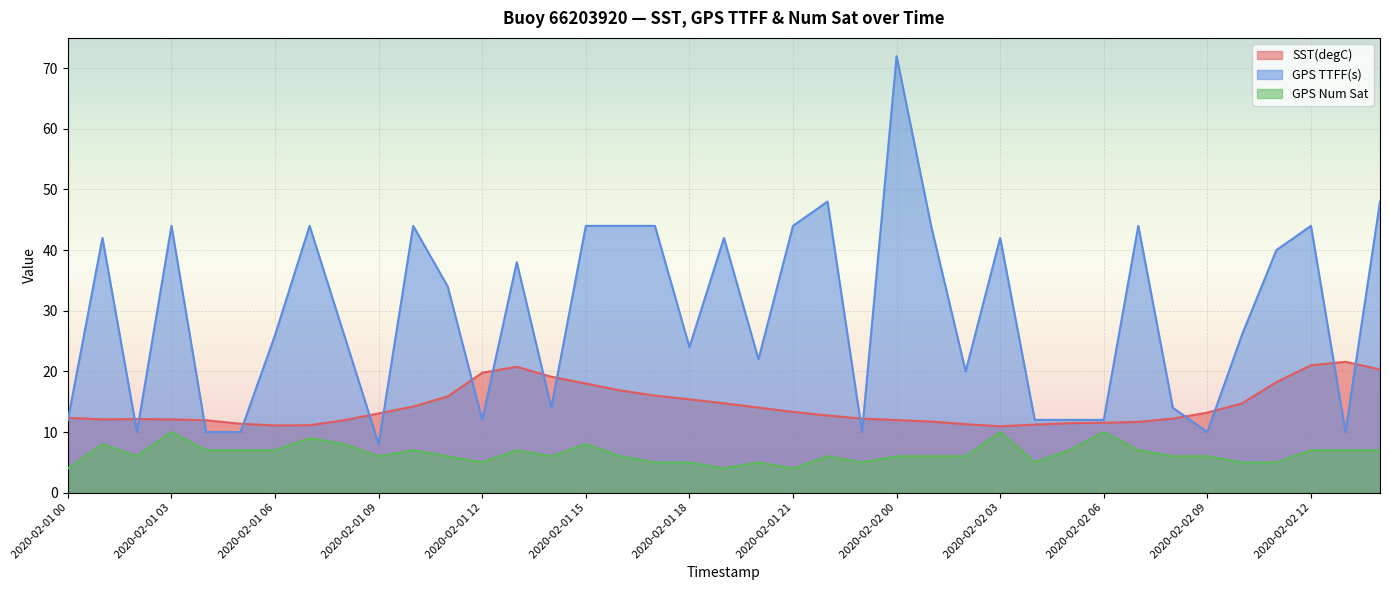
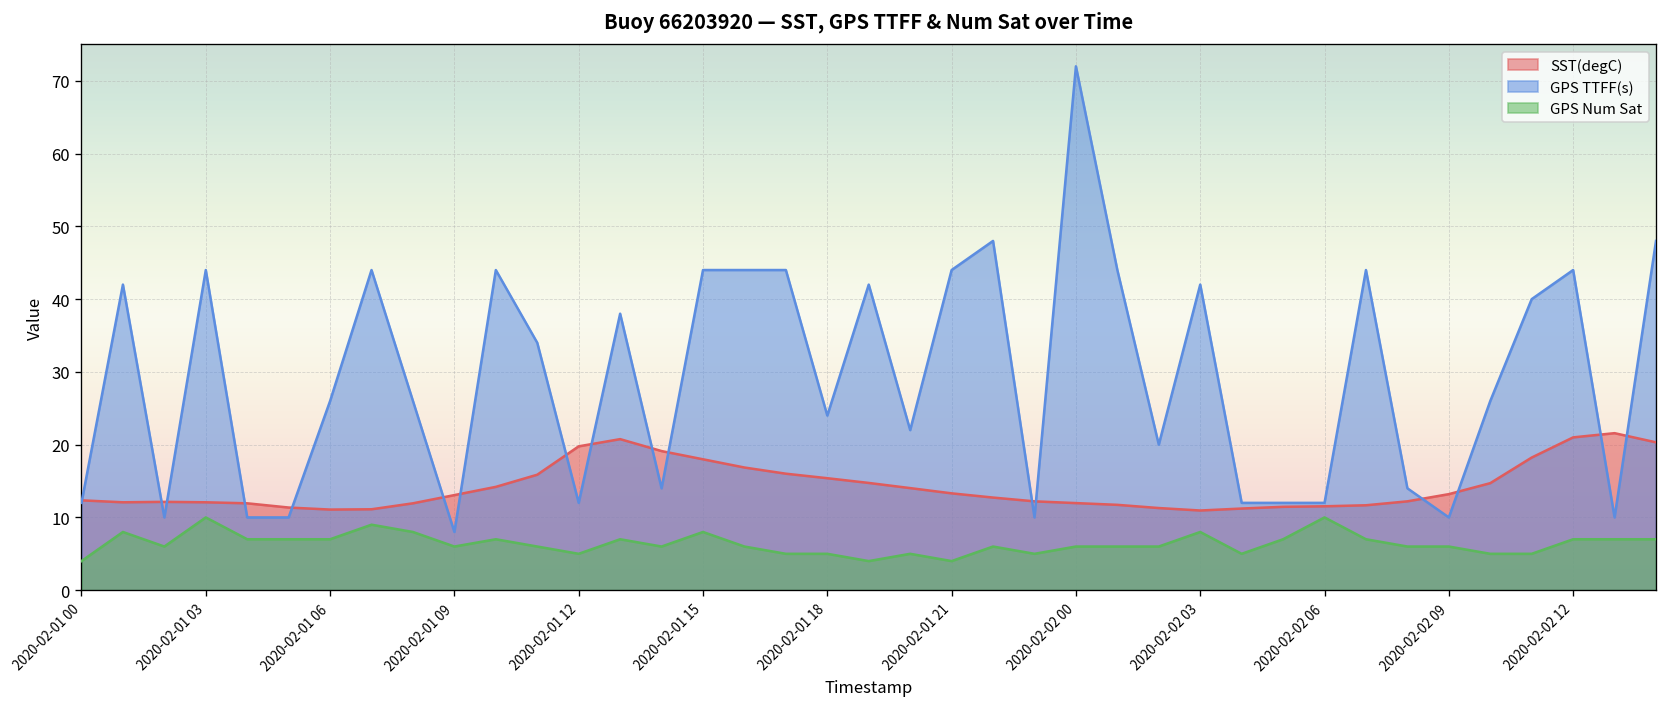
GPS Num Sat, 2020-02-02 03: 10 -> 8
